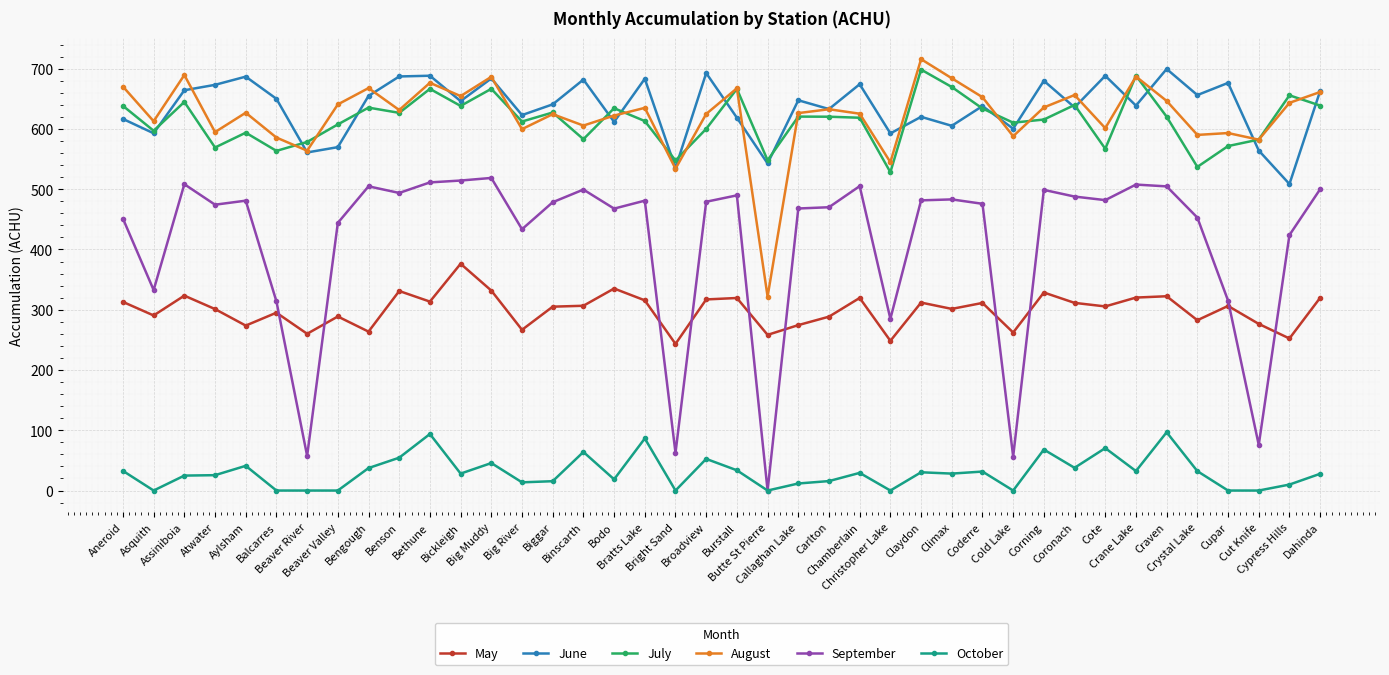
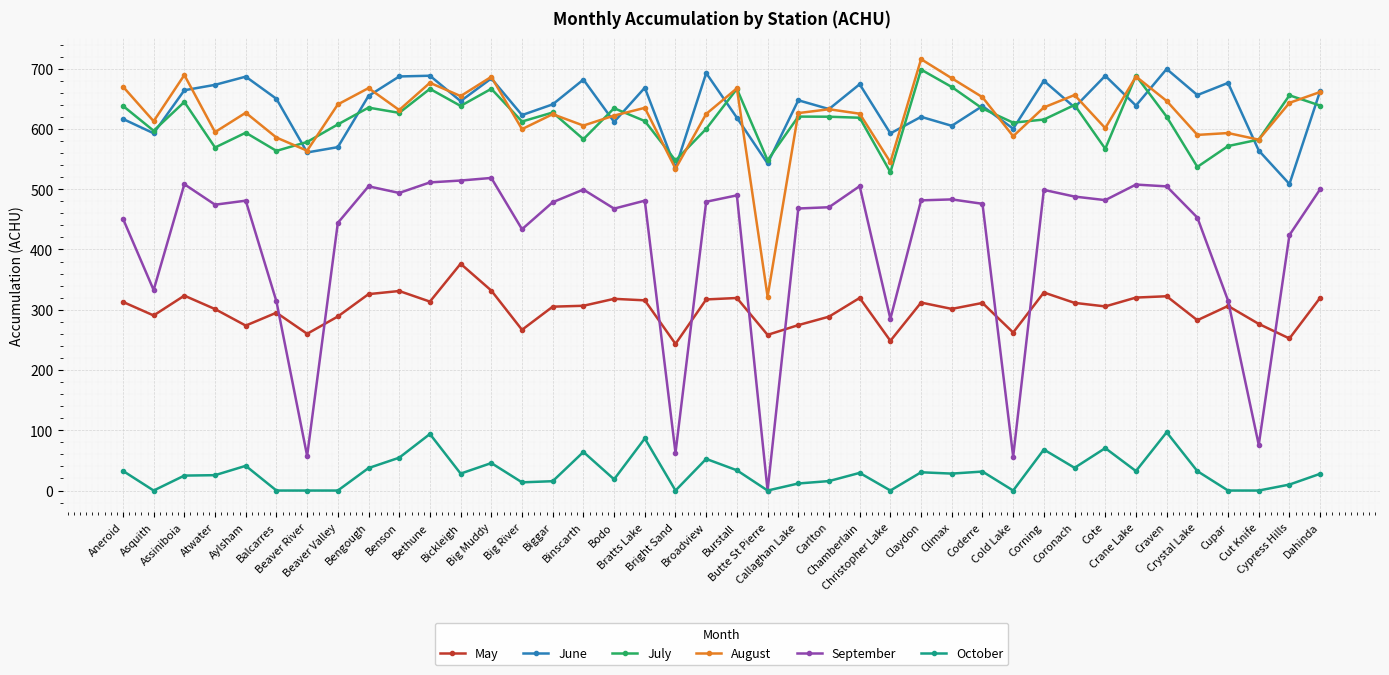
May, Bengough: 260 -> 330
May, Bodo: 340 -> 320
June, Bratts Lake: 680 -> 670
